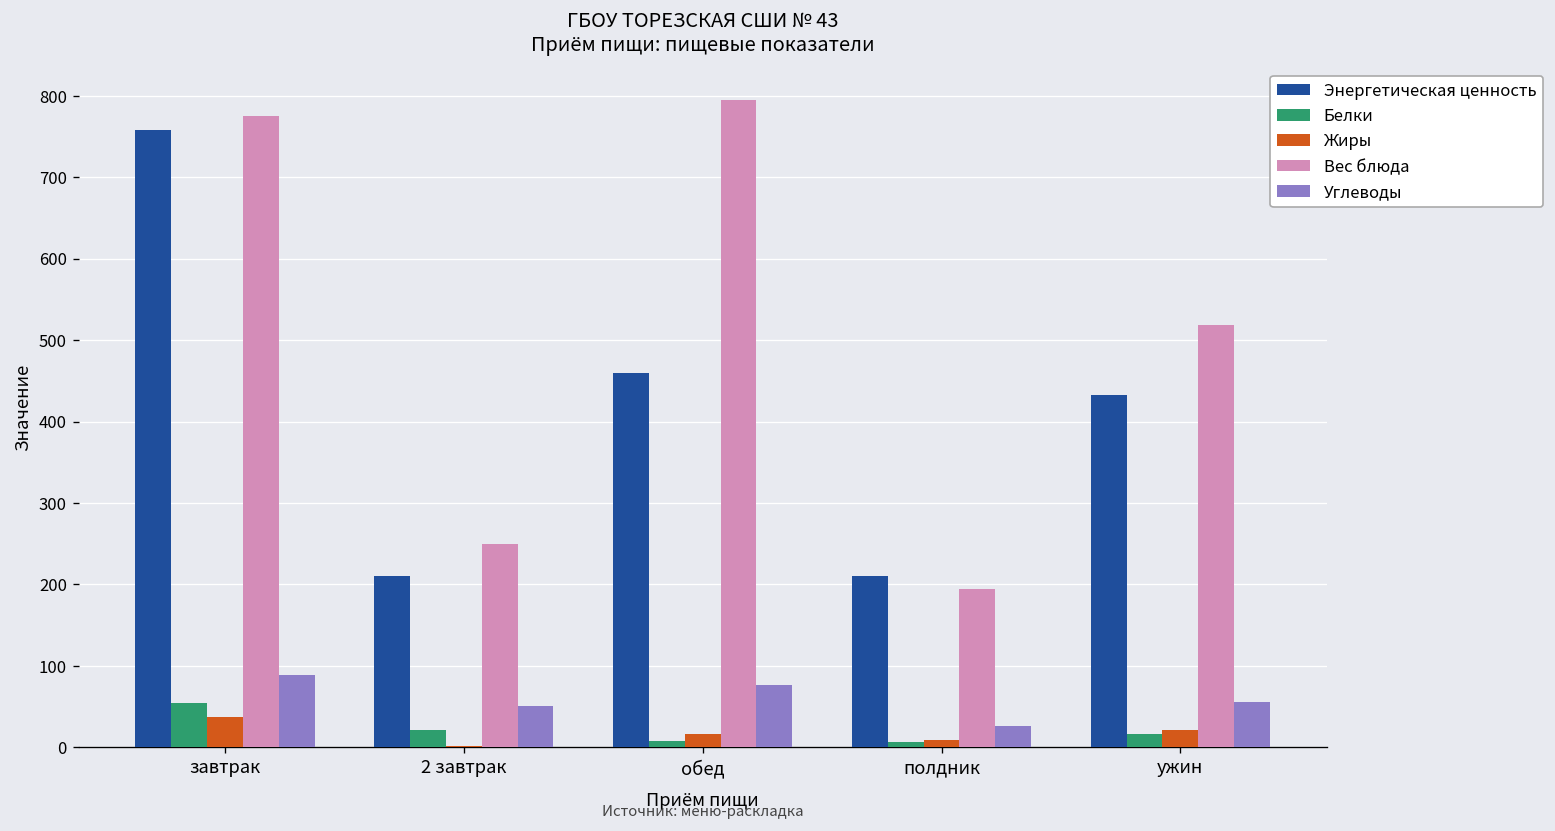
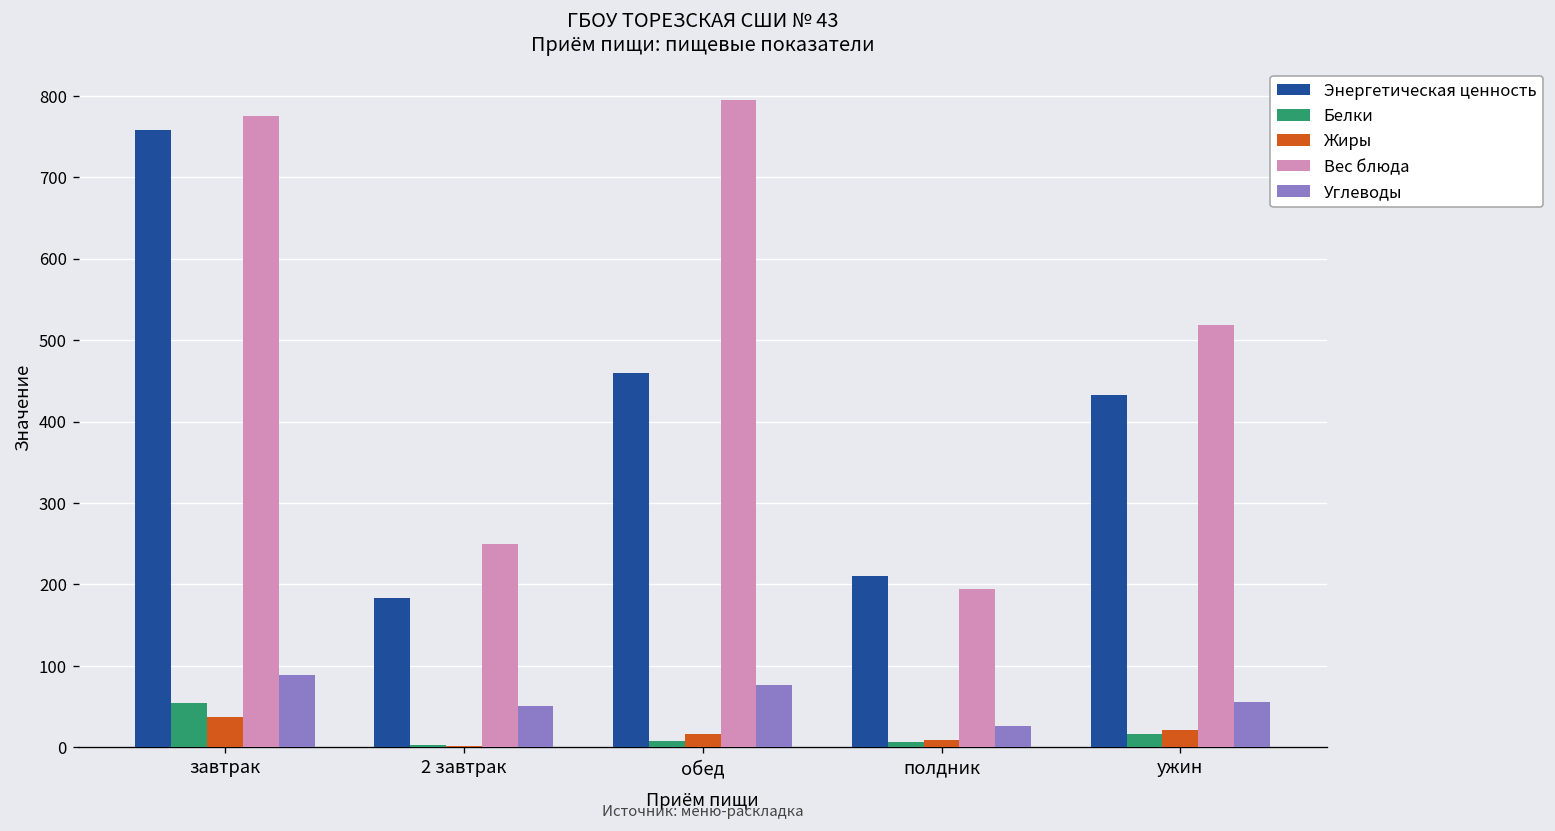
Энергетическая ценность, 2 завтрак: 210 -> 180
Белки, 2 завтрак: 20 -> 0
